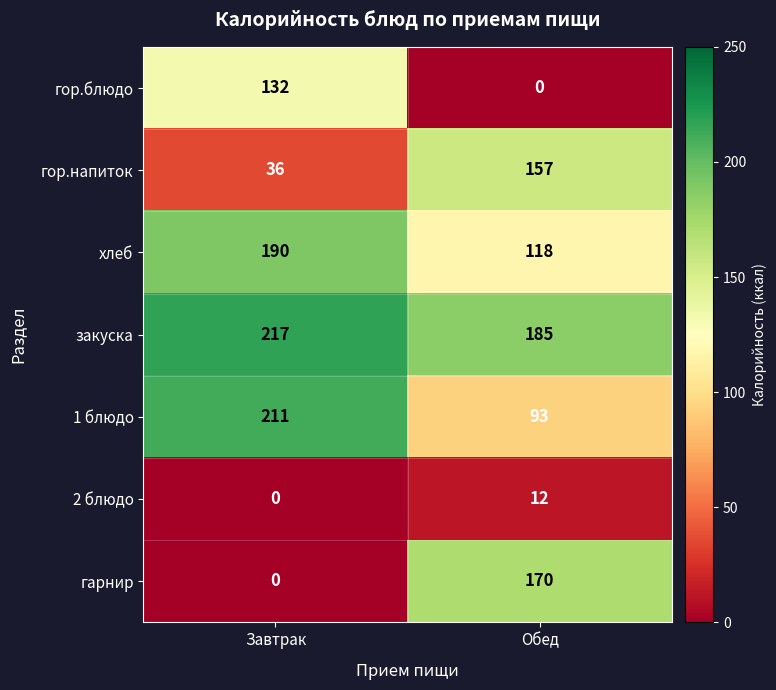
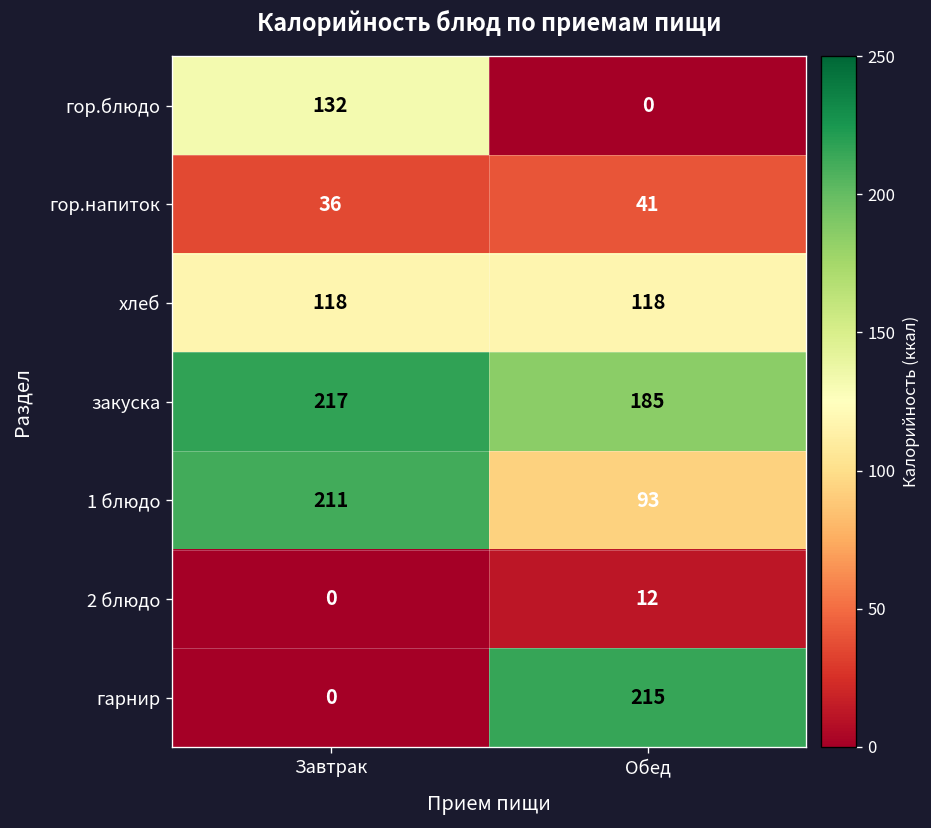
гор.напиток, Обед: 157 -> 41
хлеб, Завтрак: 190 -> 118
гарнир, Обед: 170 -> 215
